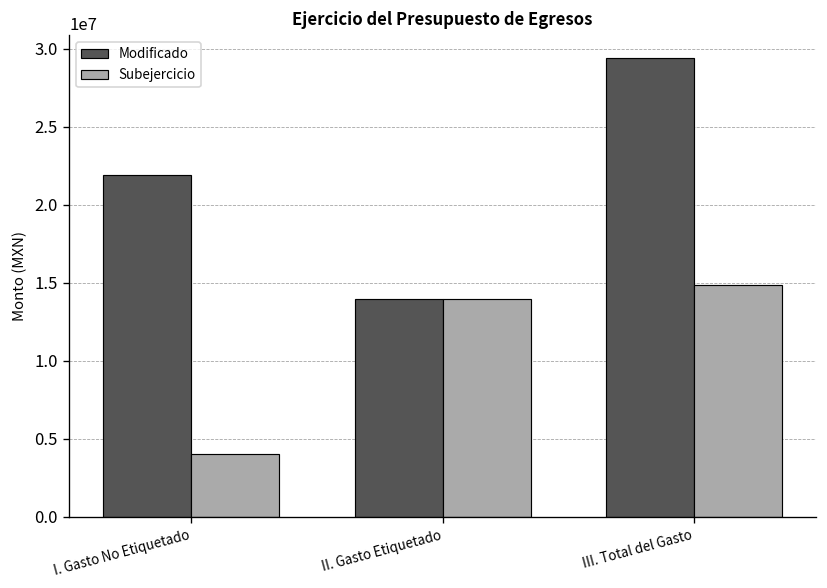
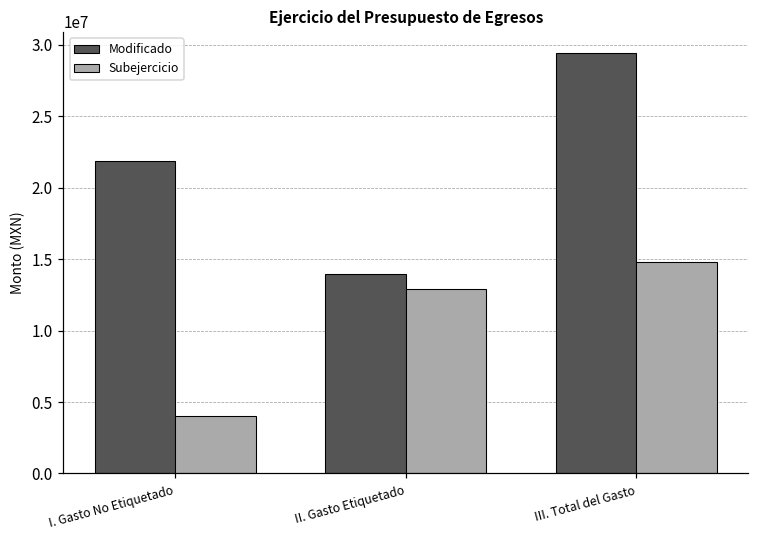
Subejercicio, II. Gasto Etiquetado: 14000000 -> 12900000
